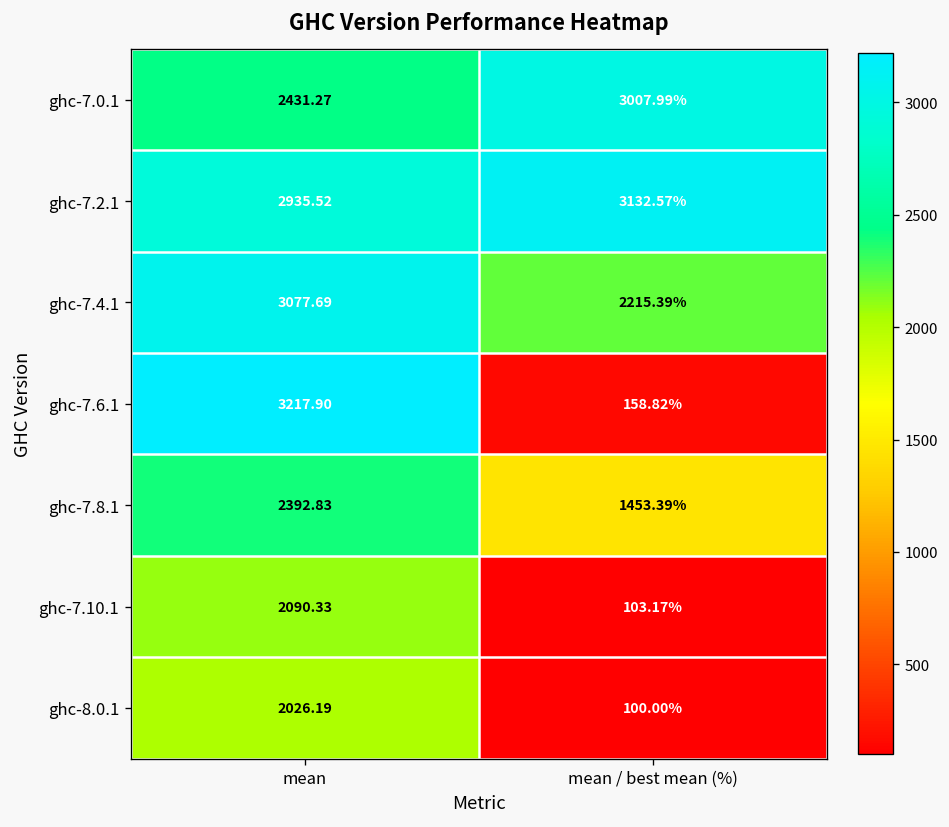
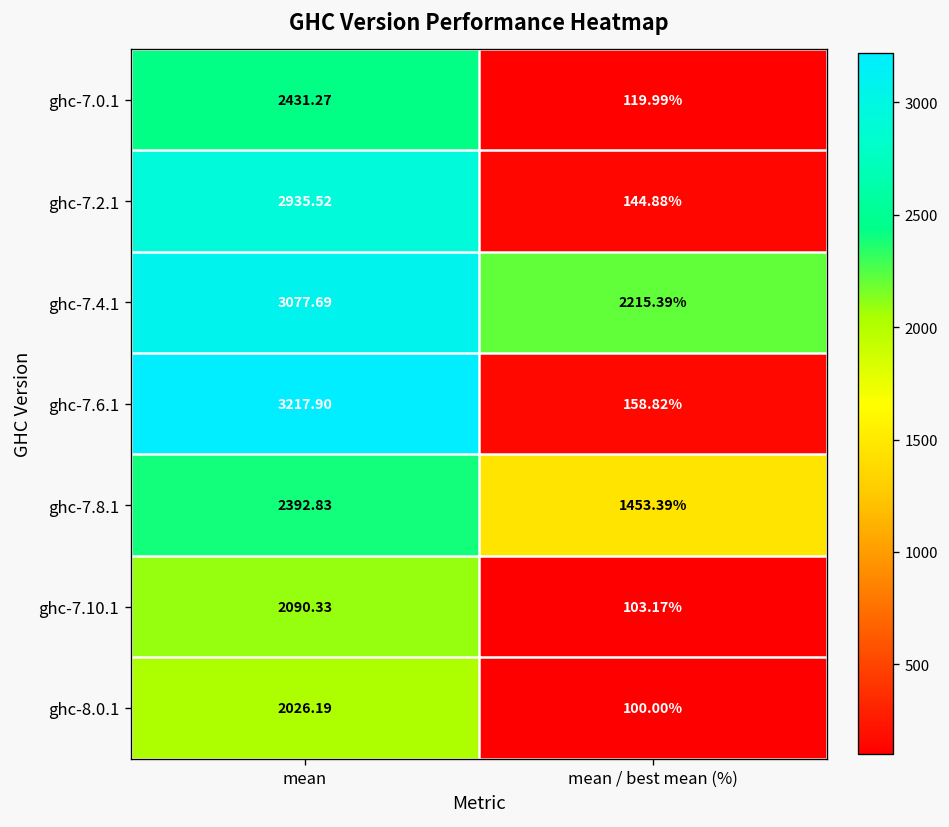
ghc-7.0.1, mean / best mean (%): 3007.99% -> 119.99%
ghc-7.2.1, mean / best mean (%): 3132.57% -> 144.88%
